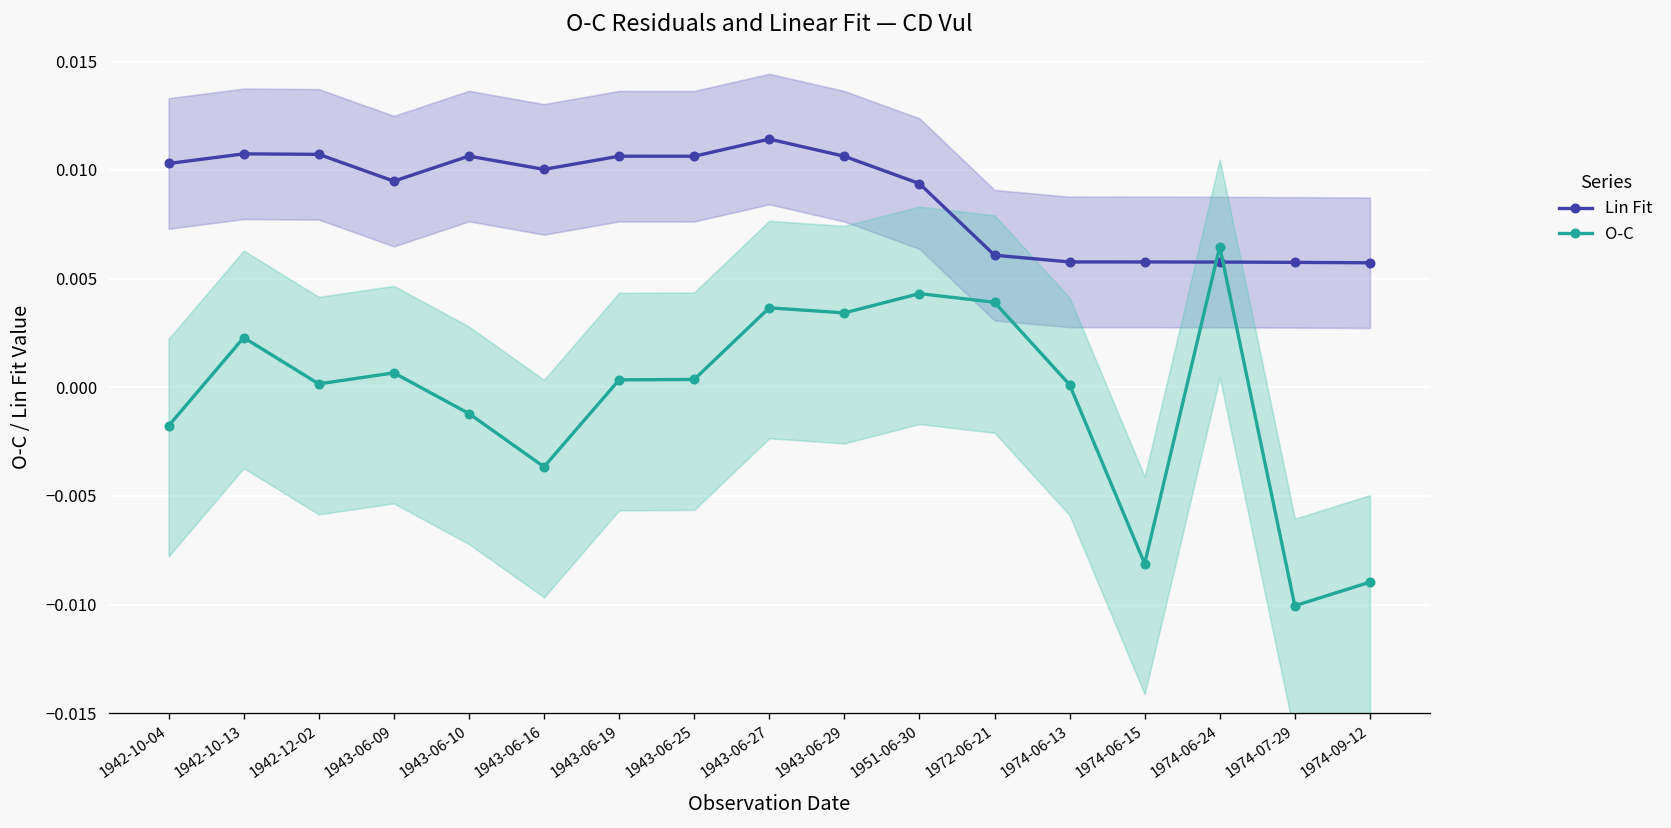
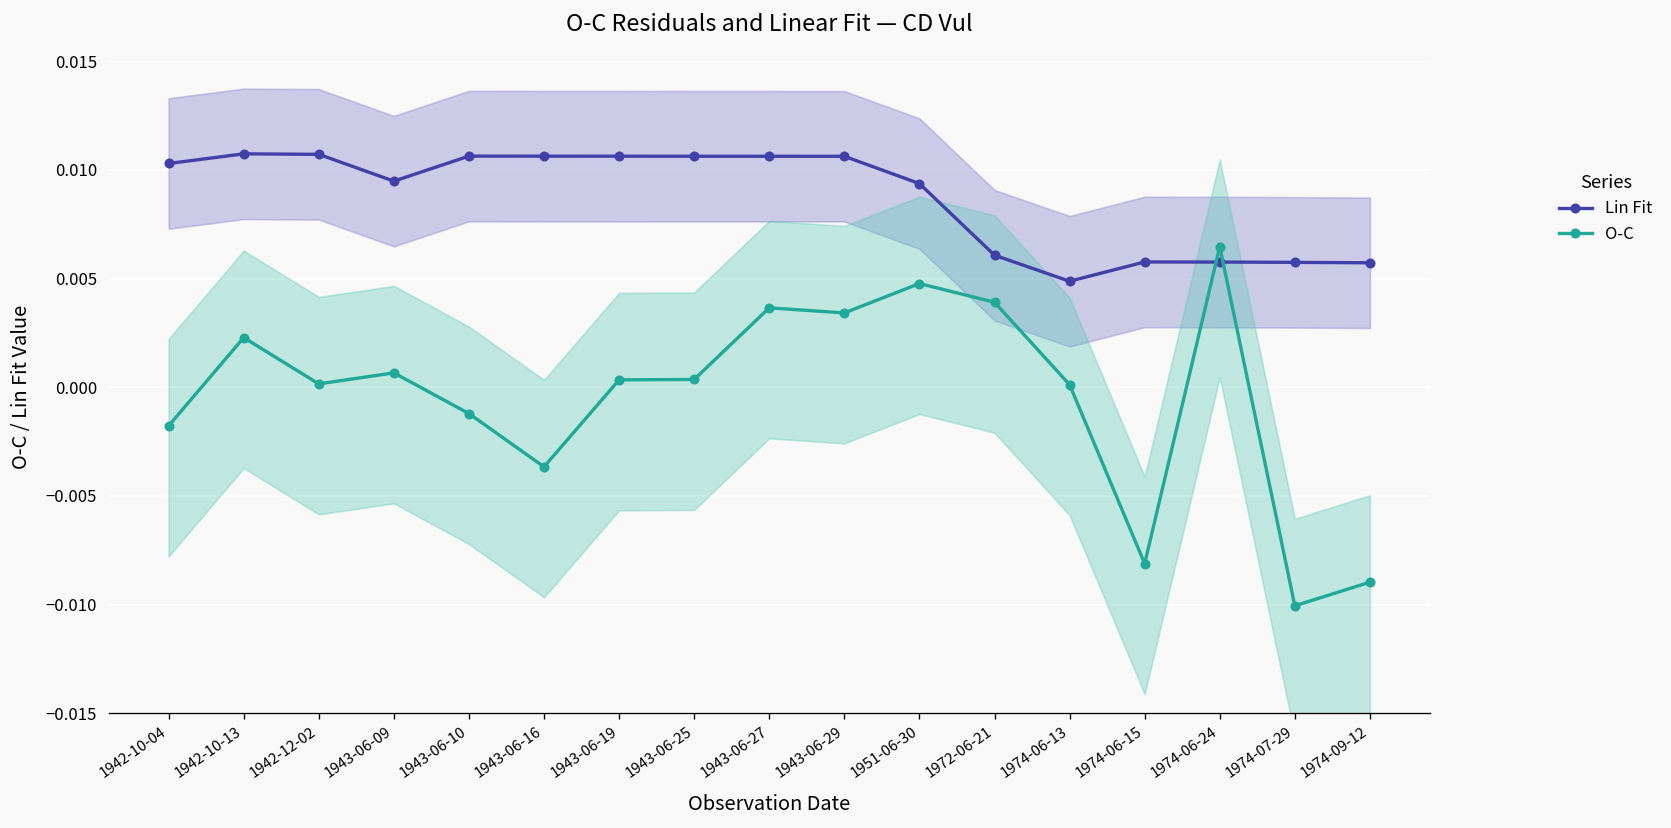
Lin Fit, 1943-06-16: 0.0100 -> 0.0106
Lin Fit, 1943-06-27: 0.0114 -> 0.0106
O-C, 1951-06-30: 0.0043 -> 0.0048
Lin Fit, 1974-06-13: 0.0058 -> 0.0049
